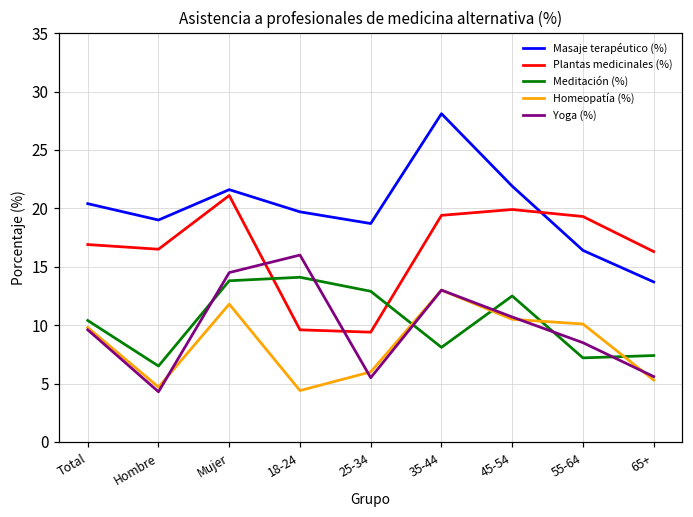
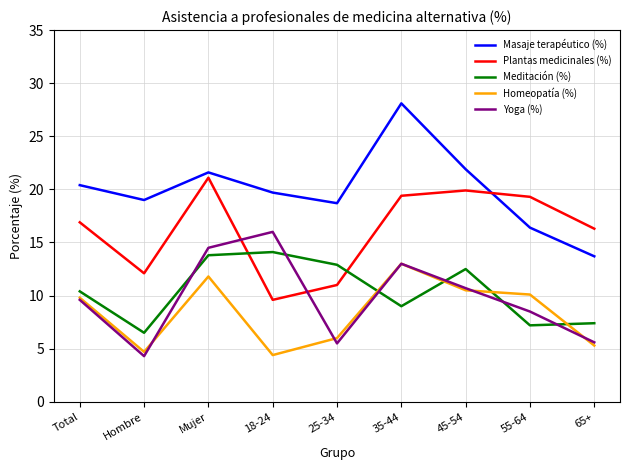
Plantas medicinales (%), Hombre: 16.5 -> 12.1
Plantas medicinales (%), 25-34: 9.4 -> 11.0
Meditación (%), 35-44: 8.1 -> 9.0
